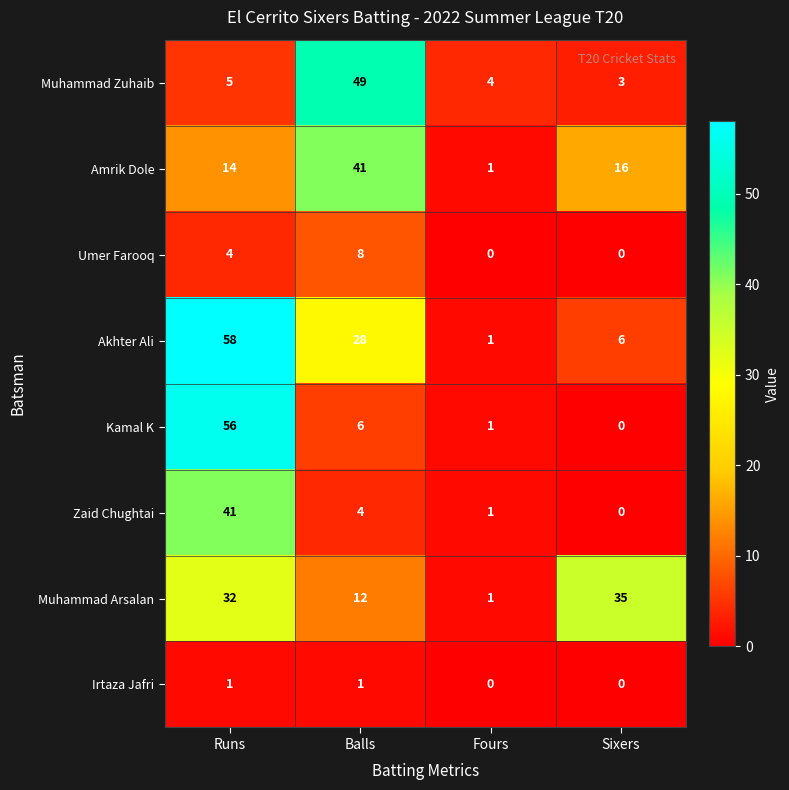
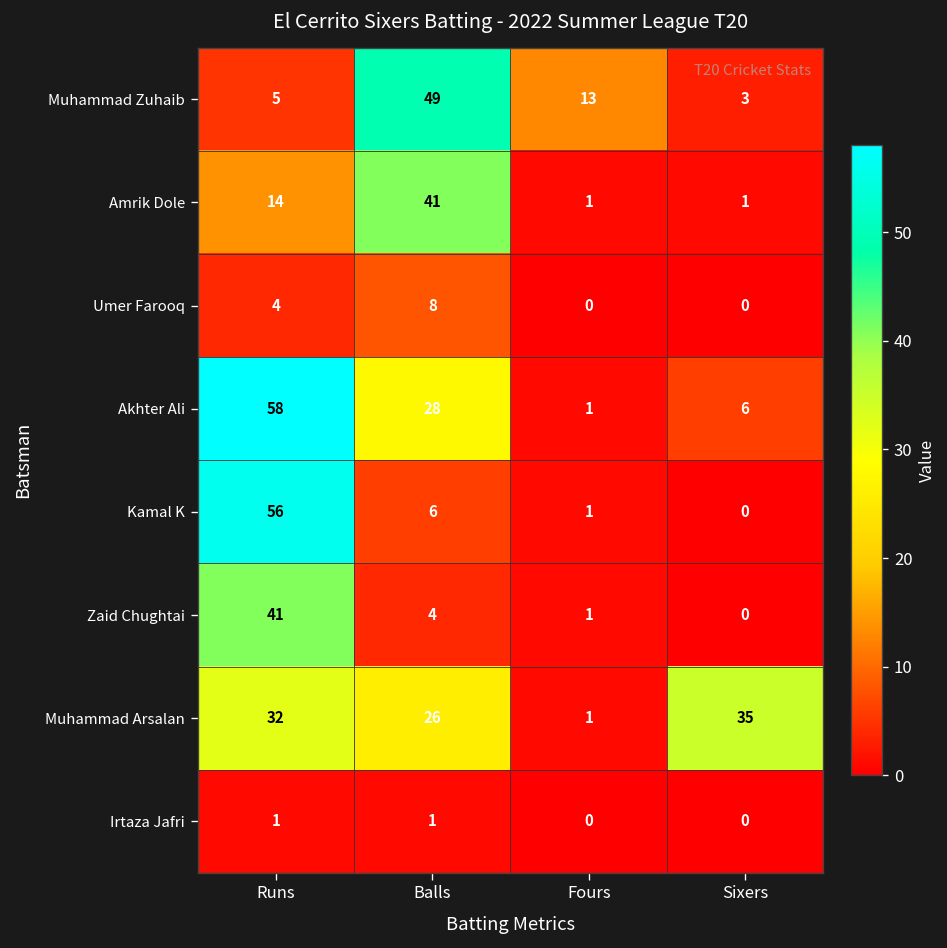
Muhammad Zuhaib, Fours: 4 -> 13
Amrik Dole, Sixers: 16 -> 1
Muhammad Arsalan, Balls: 12 -> 26
